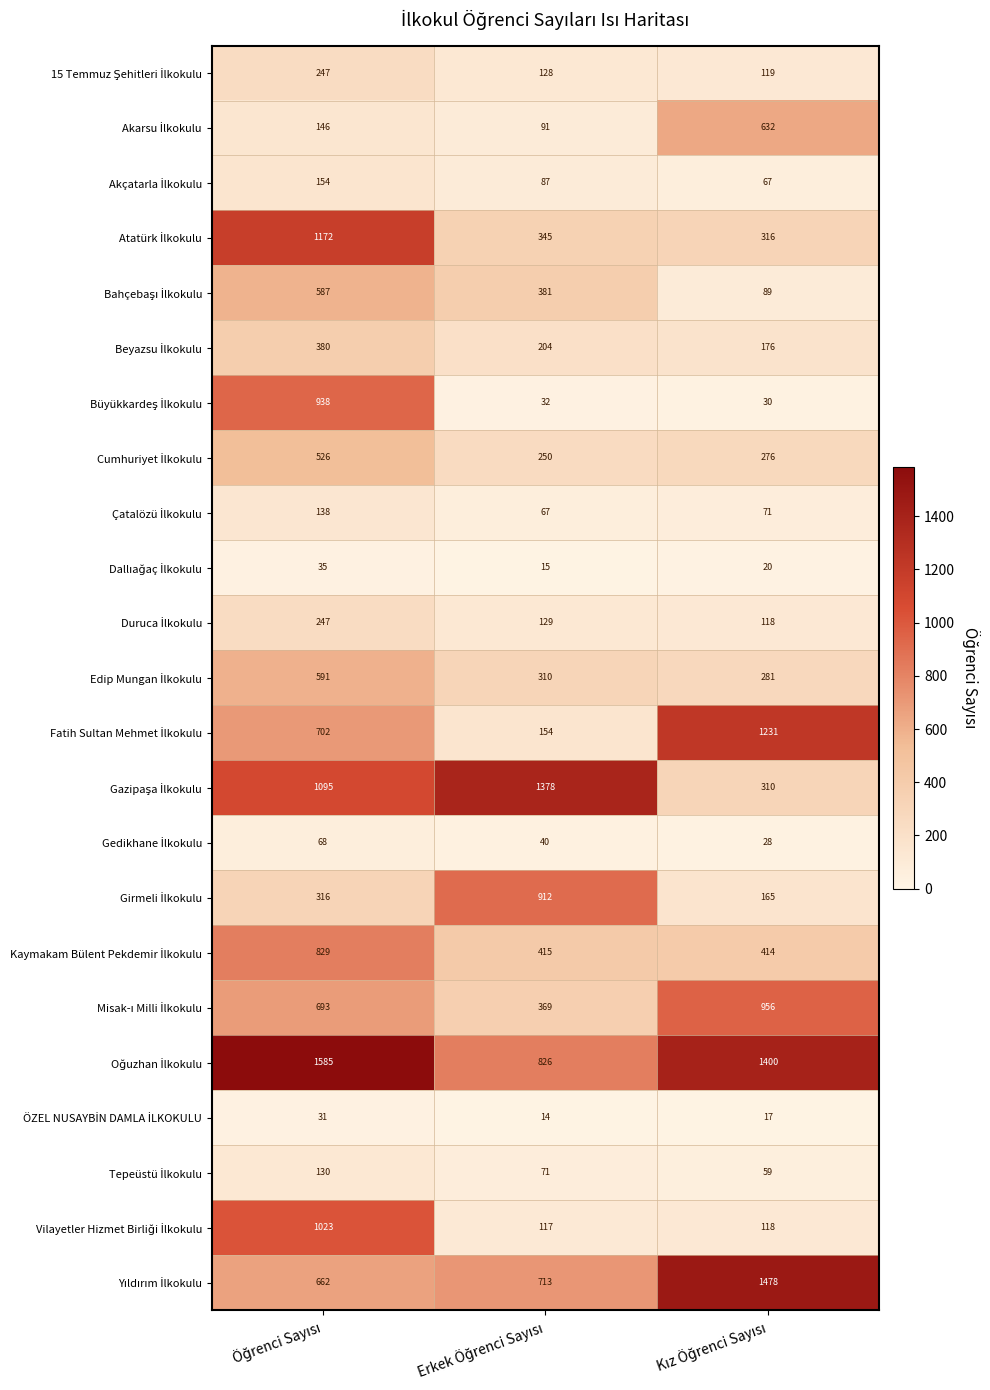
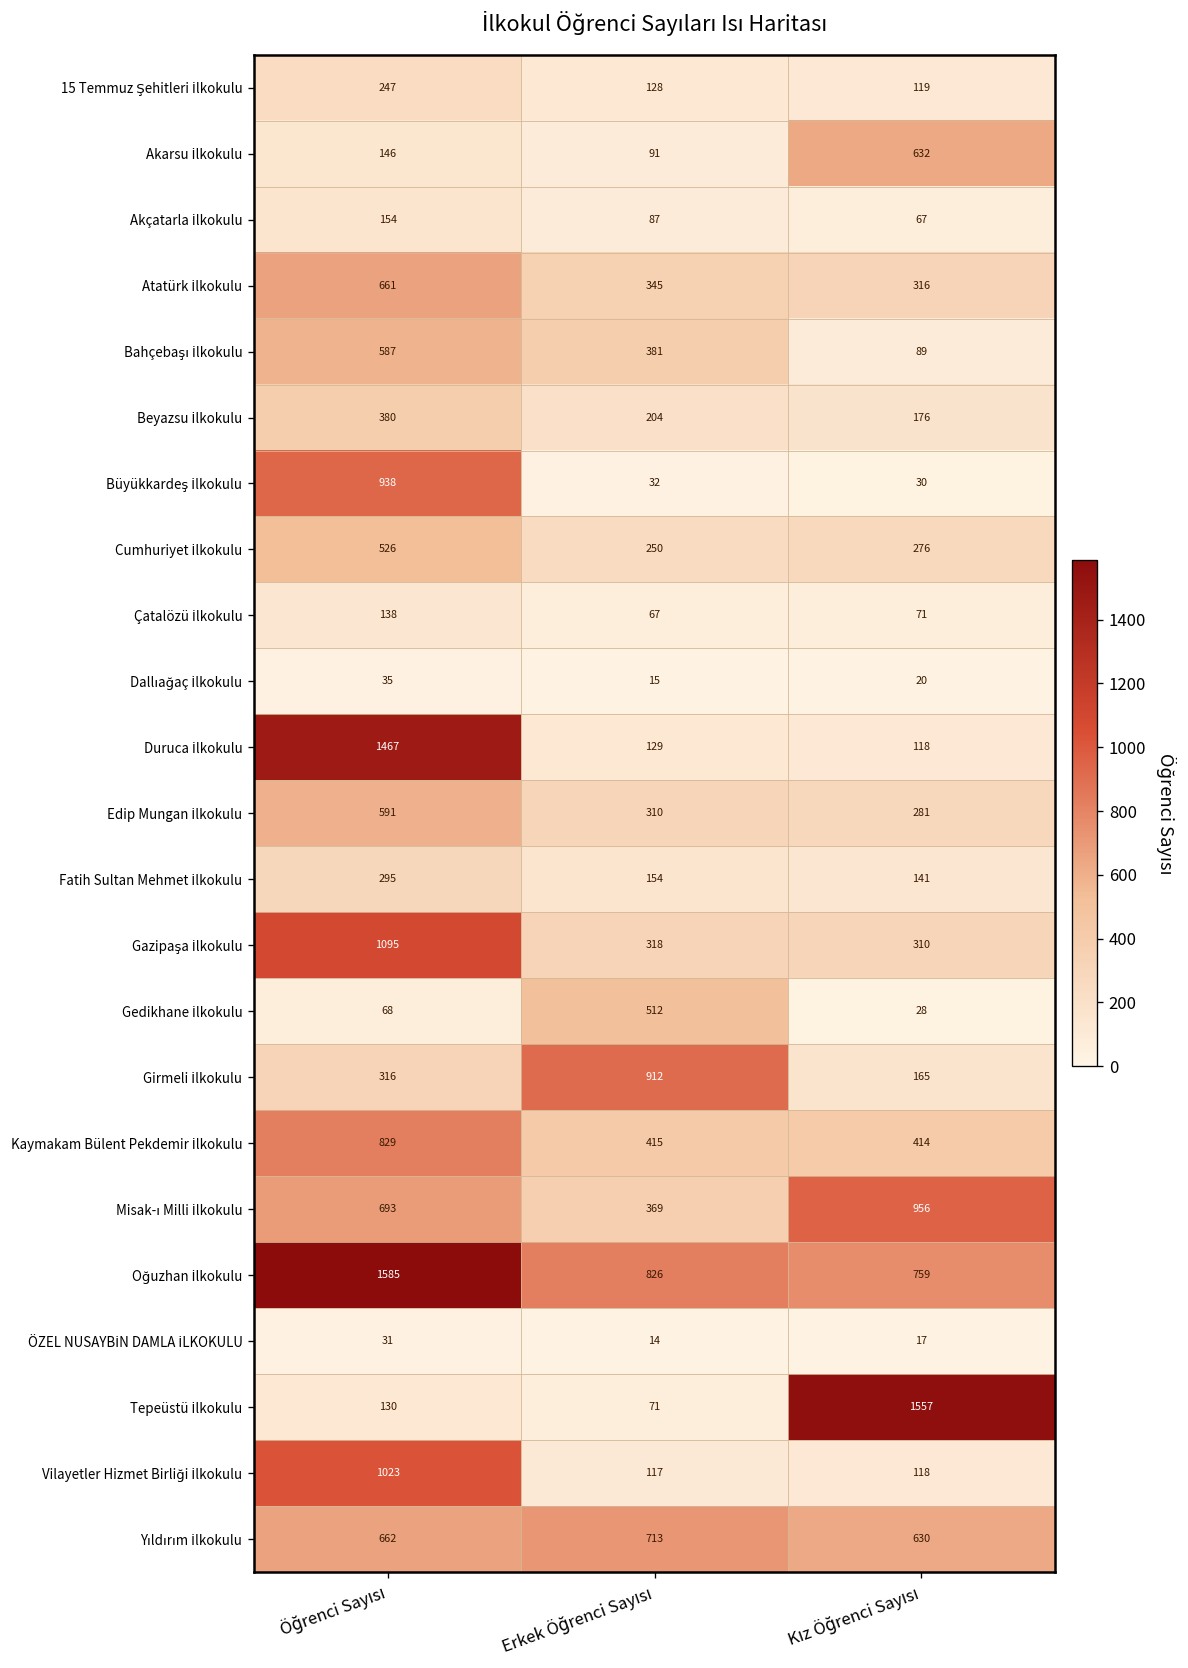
Atatürk İlkokulu, Öğrenci Sayısı: 1172 -> 661
Duruca İlkokulu, Öğrenci Sayısı: 247 -> 1467
Fatih Sultan Mehmet İlkokulu, Öğrenci Sayısı: 702 -> 295
Fatih Sultan Mehmet İlkokulu, Kız Öğrenci Sayısı: 1231 -> 141
Gazipaşa İlkokulu, Erkek Öğrenci Sayısı: 1378 -> 318
Gedikhane İlkokulu, Erkek Öğrenci Sayısı: 40 -> 512
Oğuzhan İlkokulu, Kız Öğrenci Sayısı: 1400 -> 759
Tepeüstü İlkokulu, Kız Öğrenci Sayısı: 59 -> 1557
Yıldırım İlkokulu, Kız Öğrenci Sayısı: 1478 -> 630
